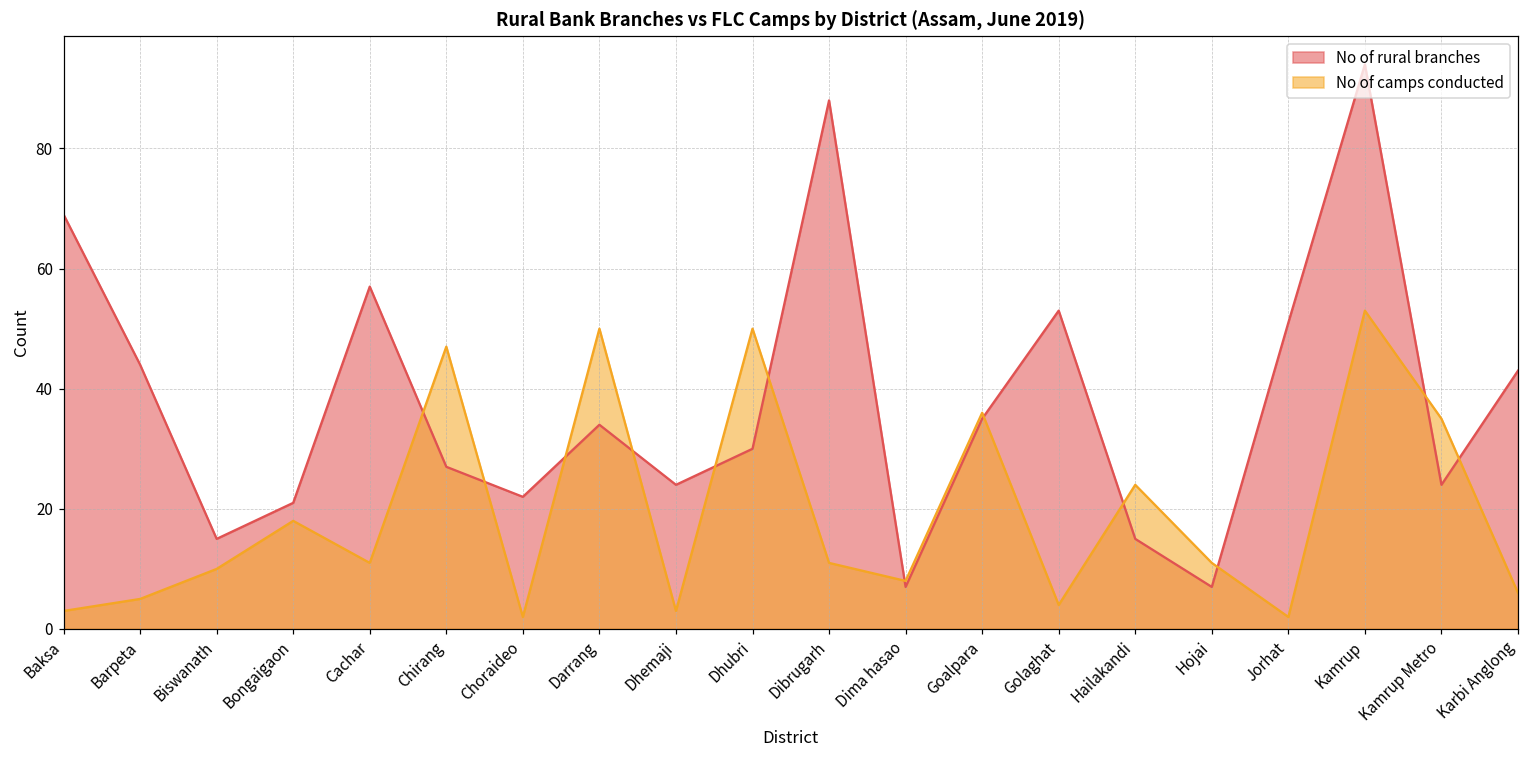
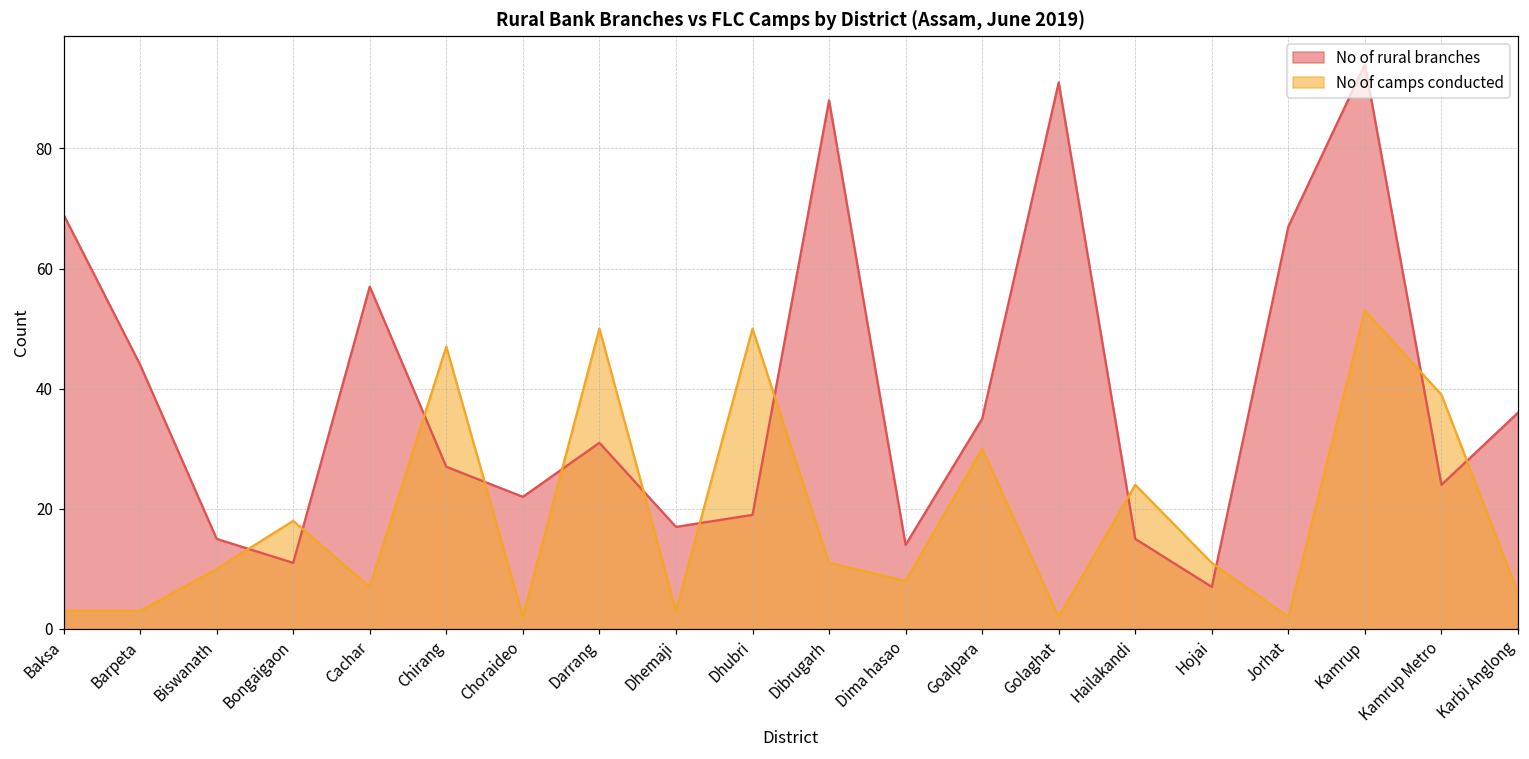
No of camps conducted, Barpeta: 5 -> 3
No of rural branches, Bongaigaon: 21 -> 11
No of camps conducted, Cachar: 11 -> 7
No of rural branches, Darrang: 34 -> 31
No of rural branches, Dhemaji: 24 -> 17
No of rural branches, Dhubri: 30 -> 19
No of rural branches, Dima hasao: 7 -> 14
No of camps conducted, Goalpara: 36 -> 30
No of rural branches, Golaghat: 53 -> 91
No of camps conducted, Golaghat: 4 -> 2
No of rural branches, Jorhat: 51 -> 67
No of camps conducted, Kamrup Metro: 35 -> 39
No of rural branches, Karbi Anglong: 43 -> 36
